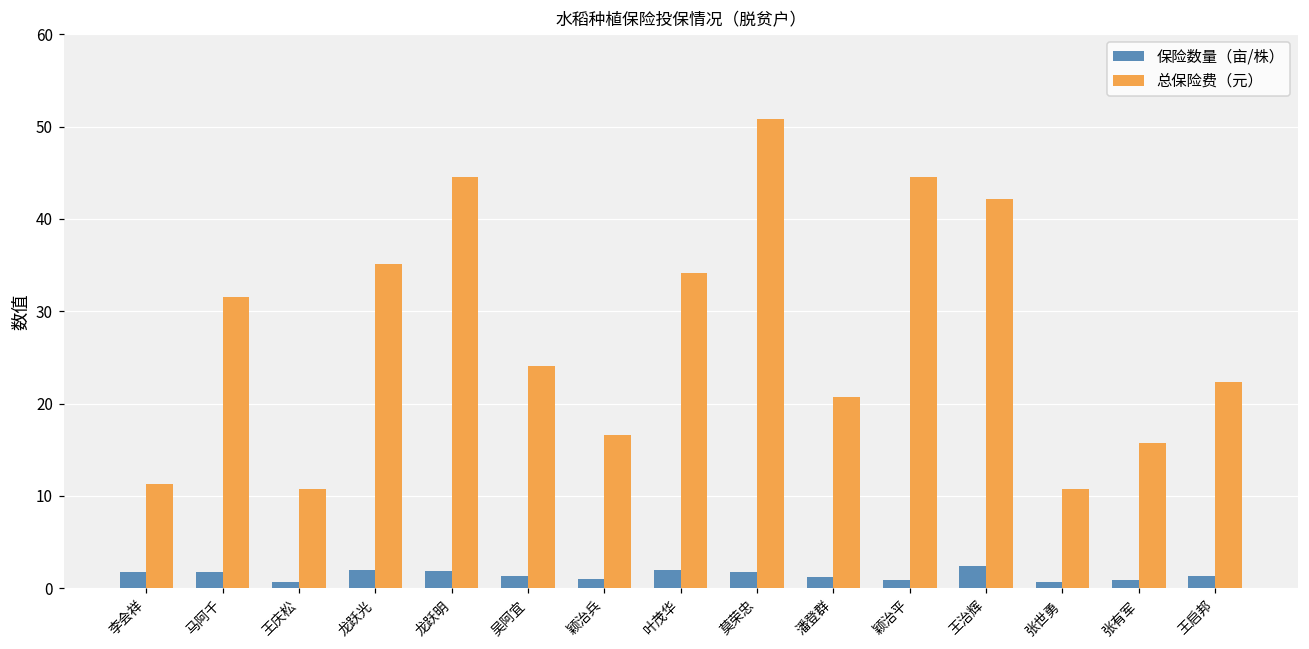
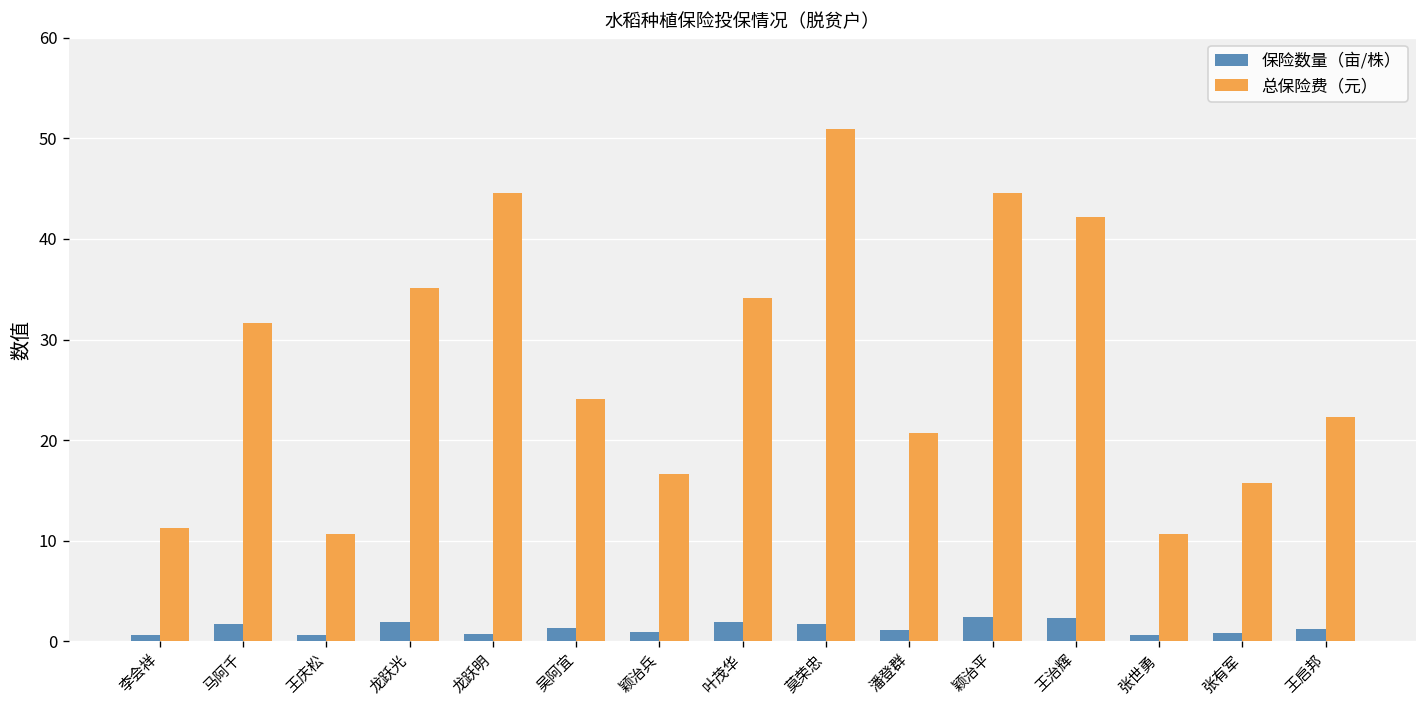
保险数量（亩/株）, 李会祥: 2 -> 1
保险数量（亩/株）, 龙跃明: 2 -> 1
保险数量（亩/株）, 颖治平: 1 -> 2
